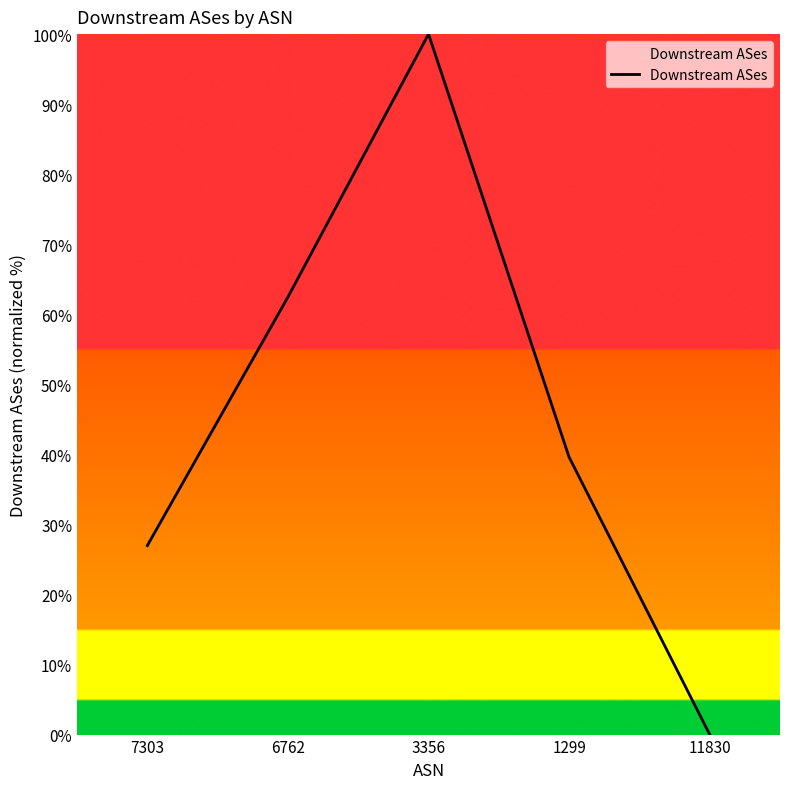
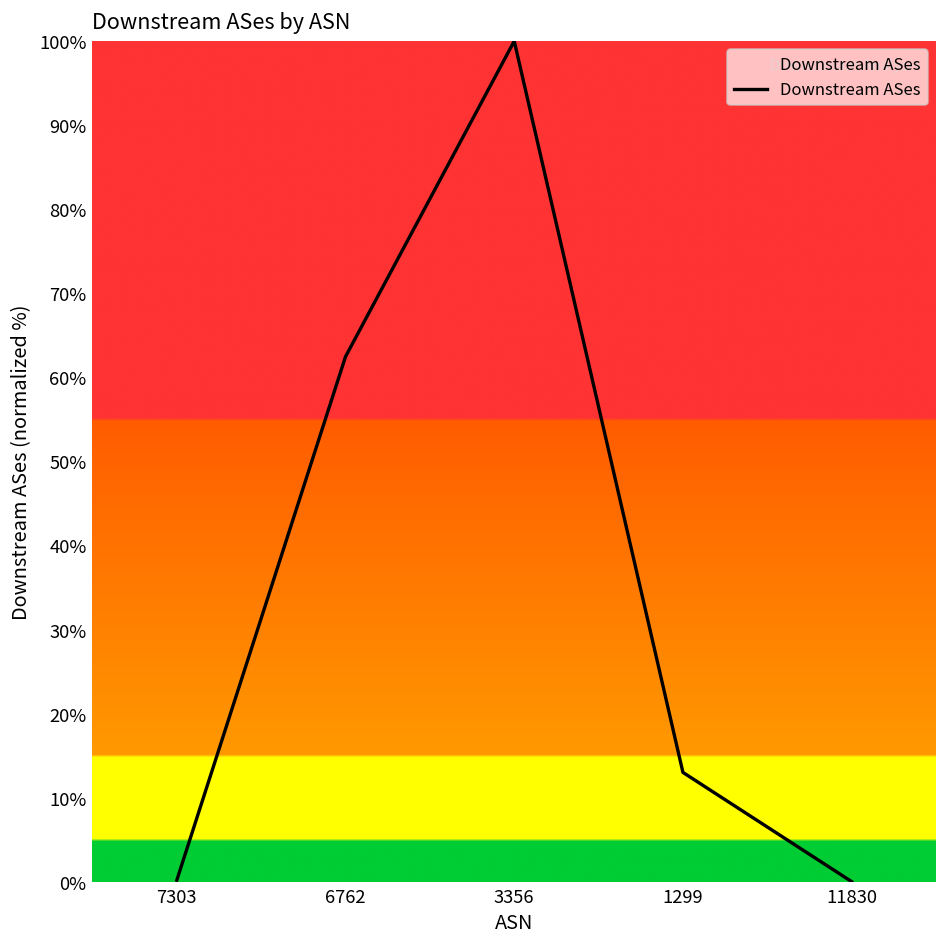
7303: 27% -> 0%
1299: 40% -> 13%
